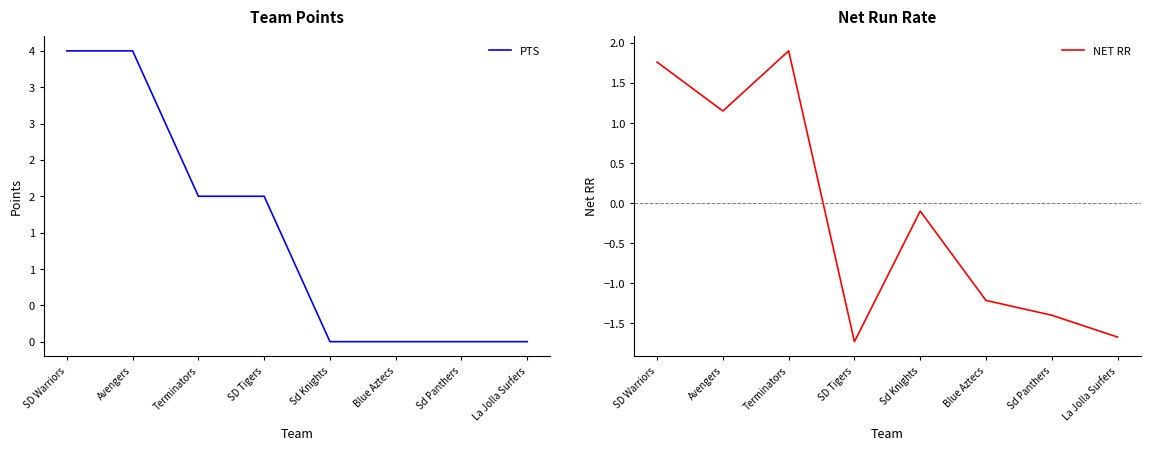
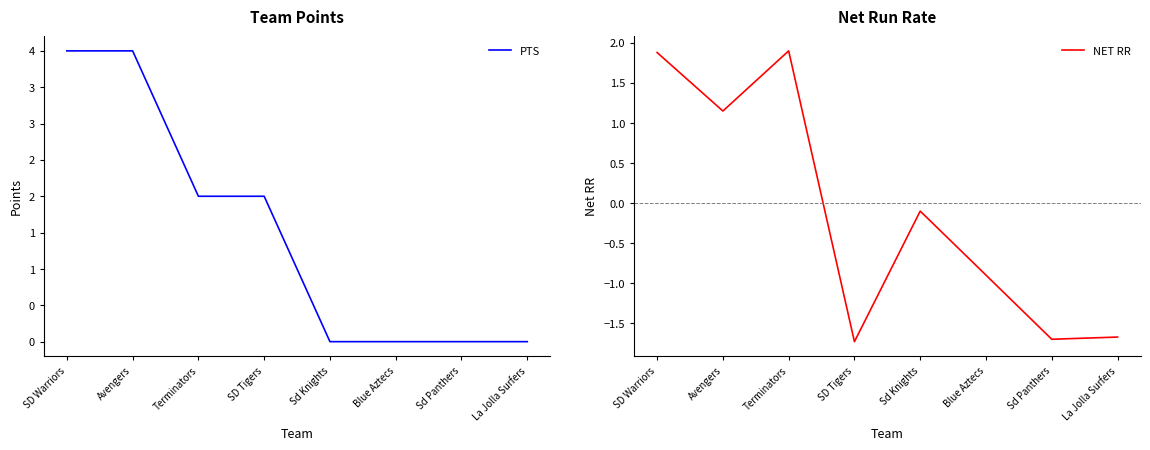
Net Run Rate, SD Warriors: 1.8 -> 1.9
Net Run Rate, Blue Aztecs: -1.2 -> -0.9
Net Run Rate, Sd Panthers: -1.4 -> -1.7
